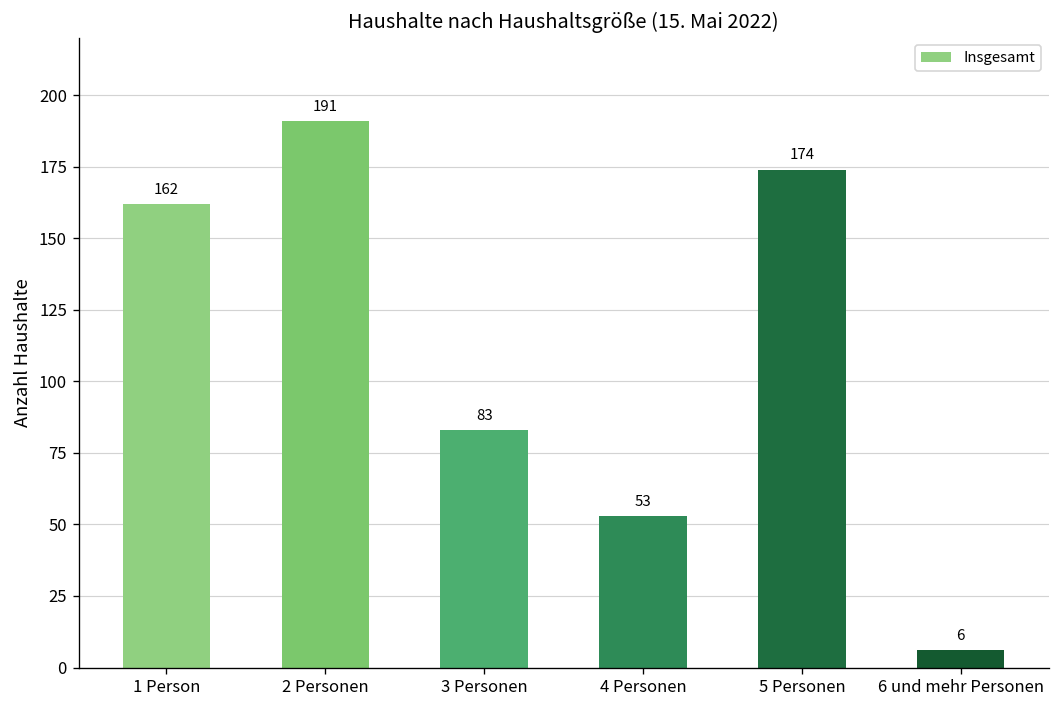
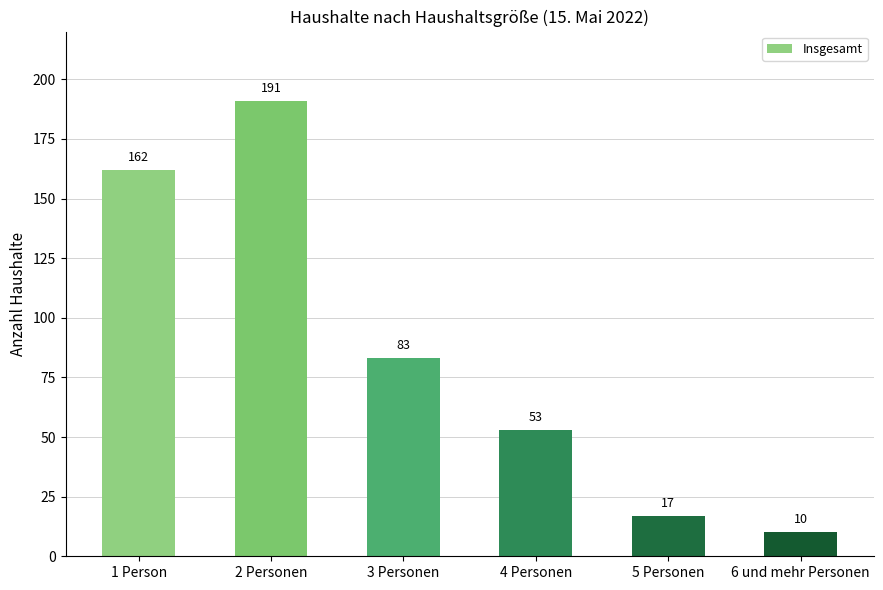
5 Personen: 174 -> 17
6 und mehr Personen: 6 -> 10
